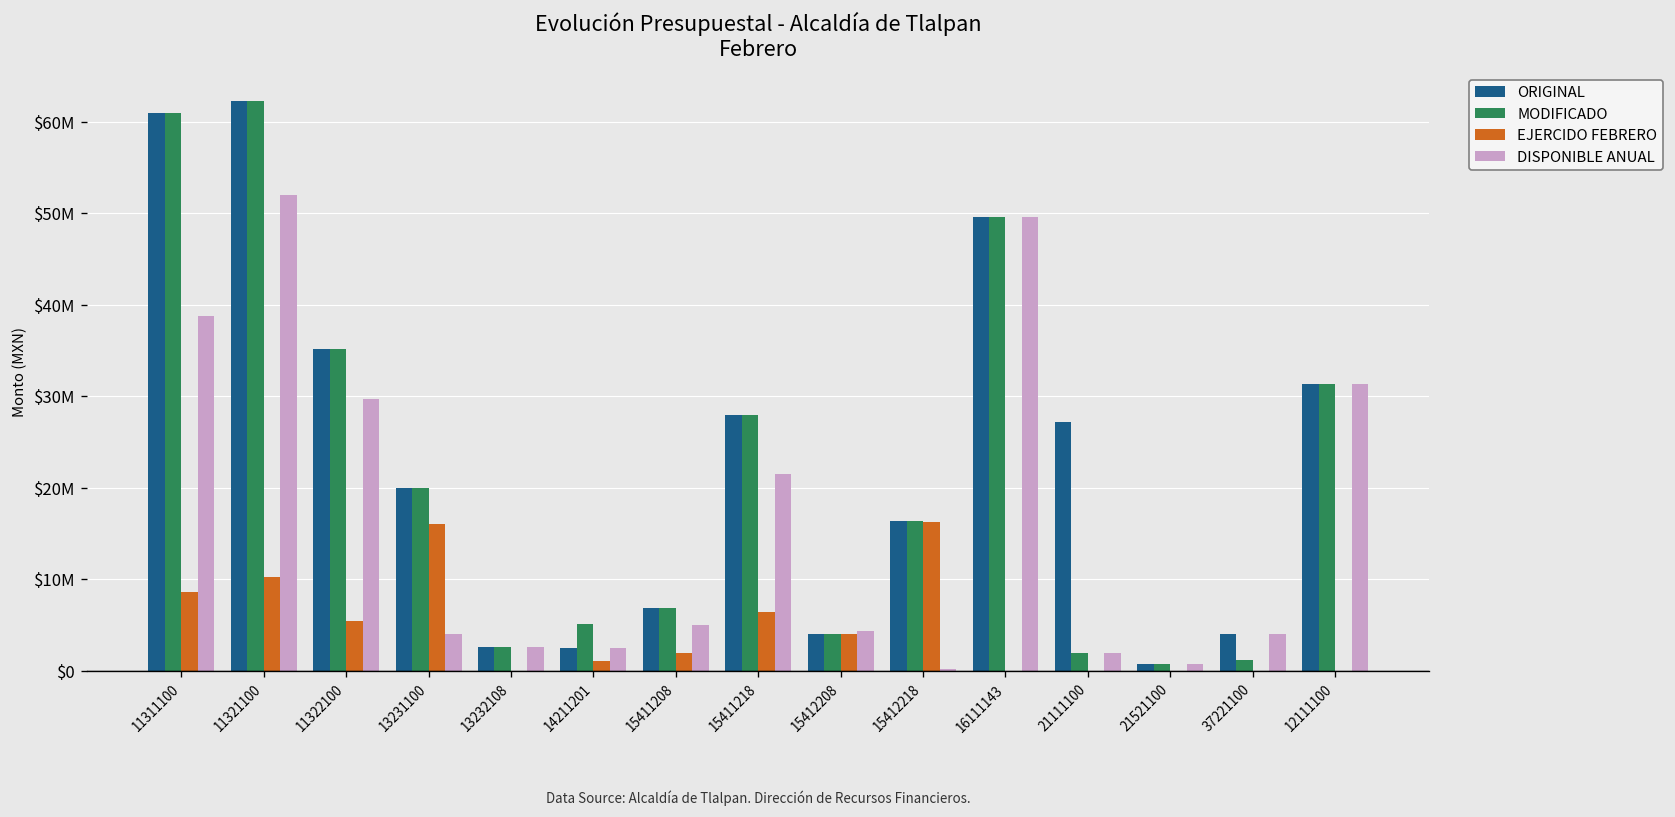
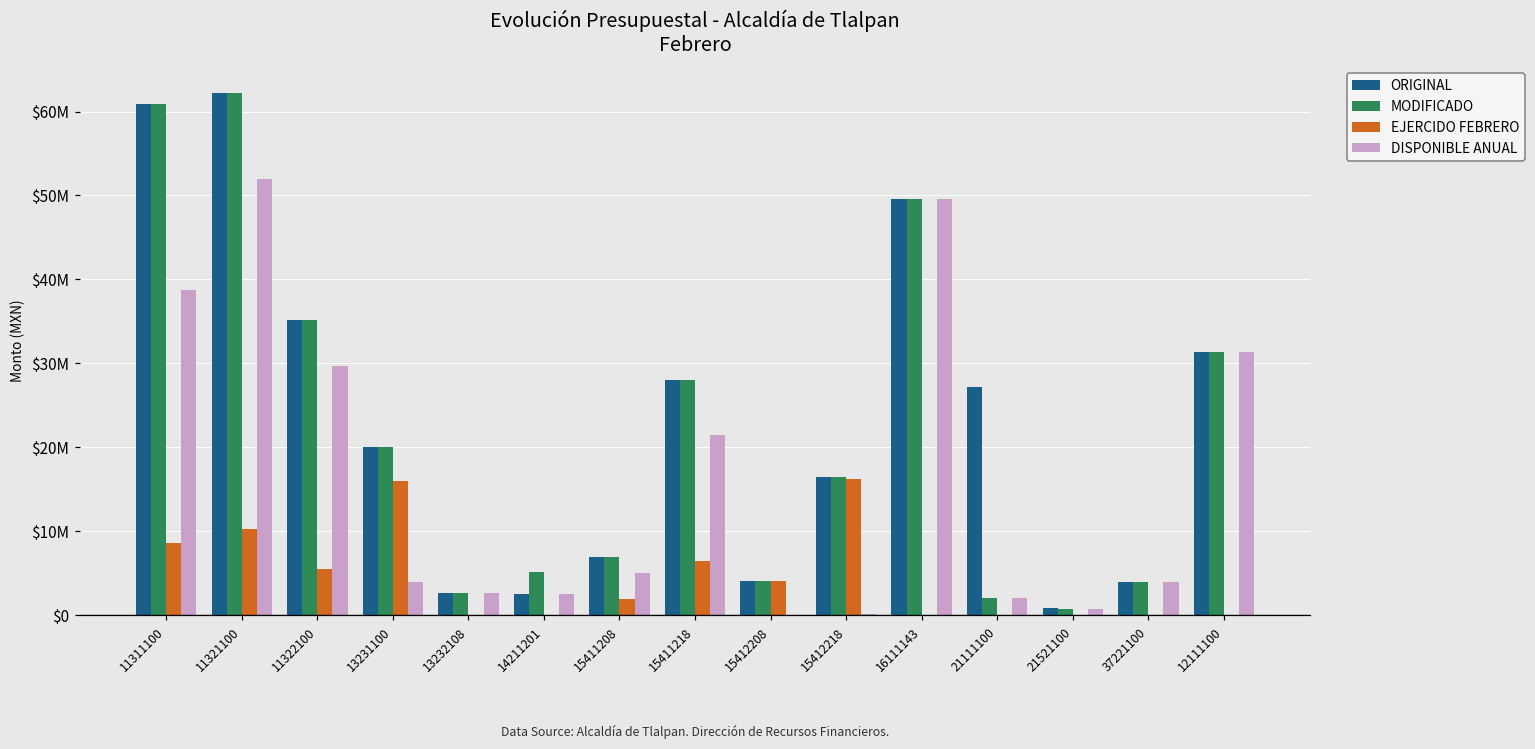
EJERCIDO FEBRERO, 14211201: $1000000 -> $0
DISPONIBLE ANUAL, 15412208: $4000000 -> $0
MODIFICADO, 37221100: $1000000 -> $4000000
